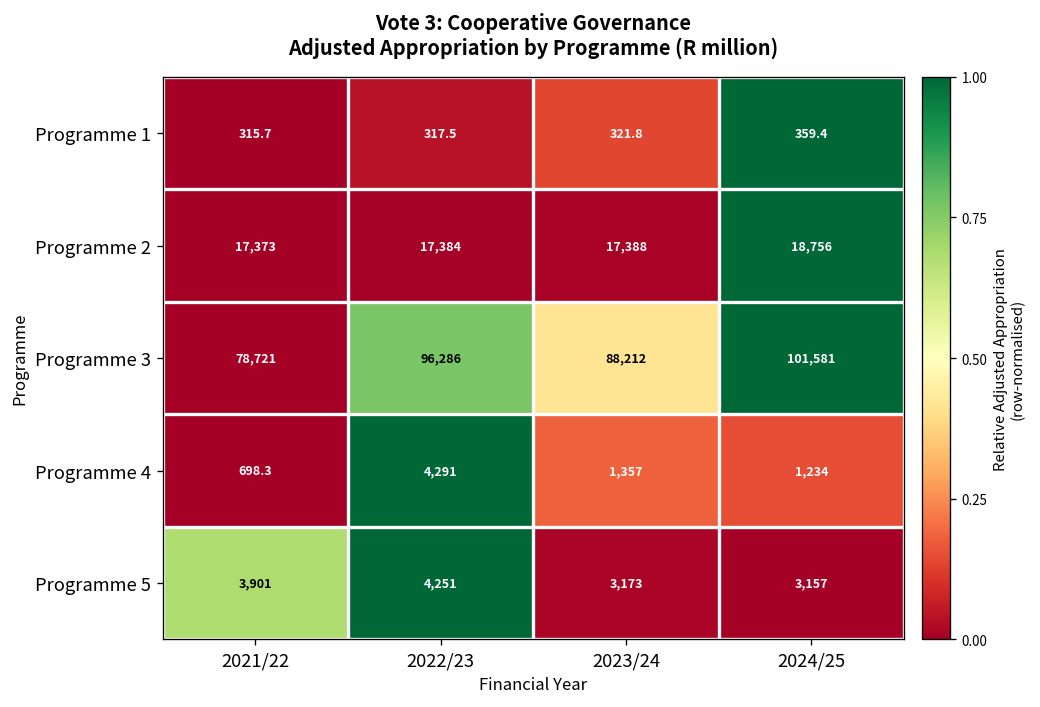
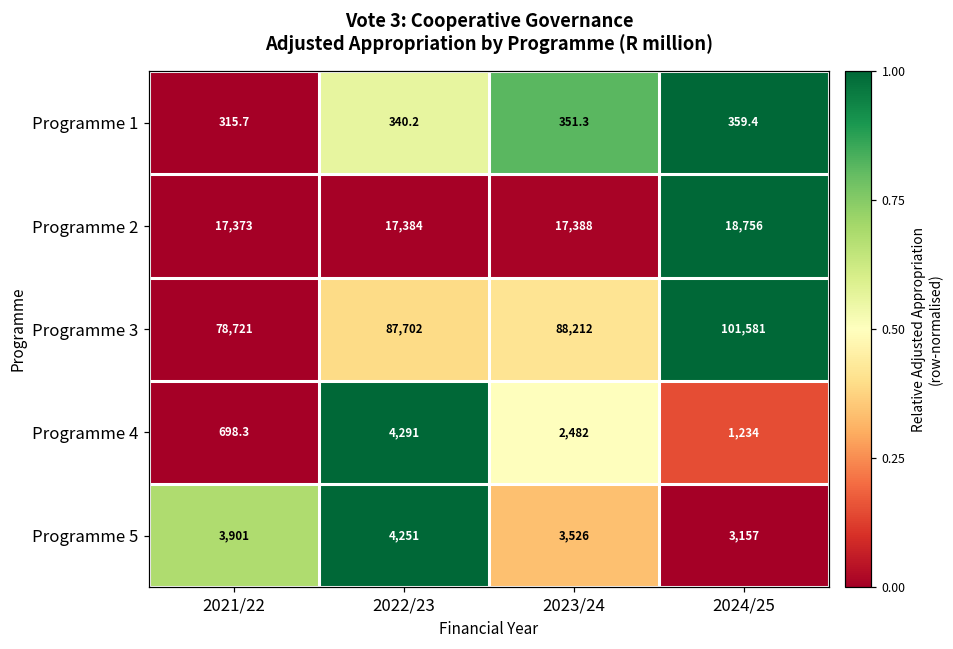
Programme 1, 2022/23: 317.5 -> 340.2
Programme 1, 2023/24: 321.8 -> 351.3
Programme 3, 2022/23: 96,286 -> 87,702
Programme 4, 2023/24: 1,357 -> 2,482
Programme 5, 2023/24: 3,173 -> 3,526
